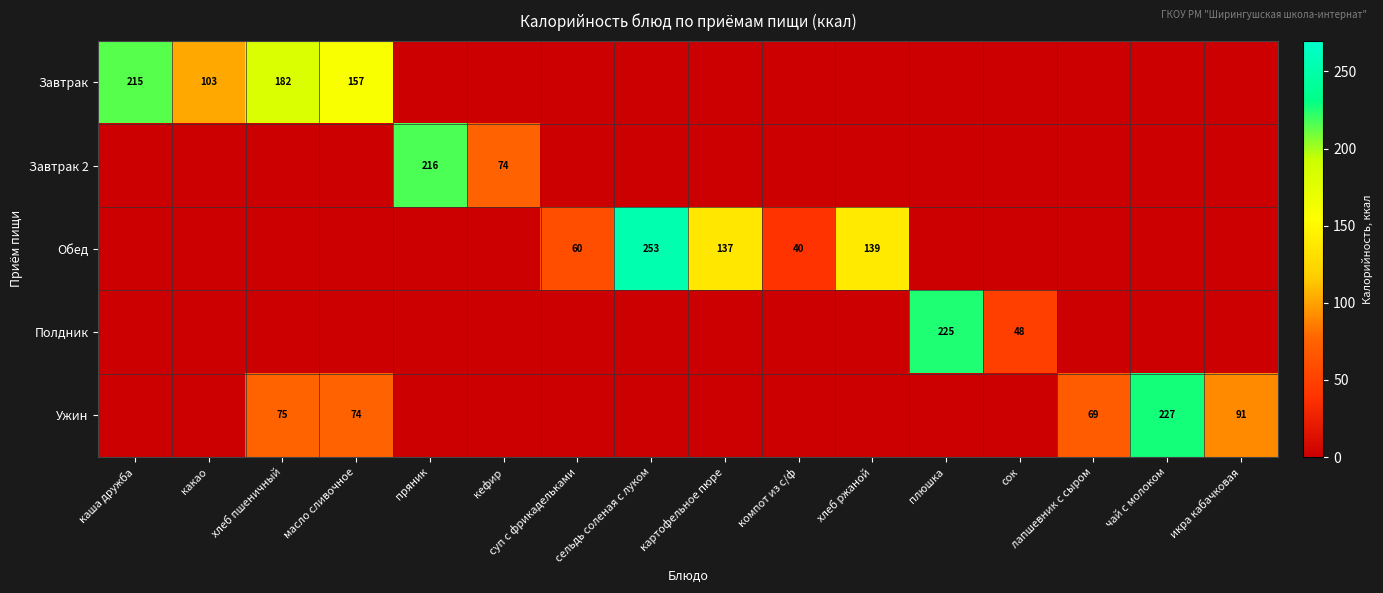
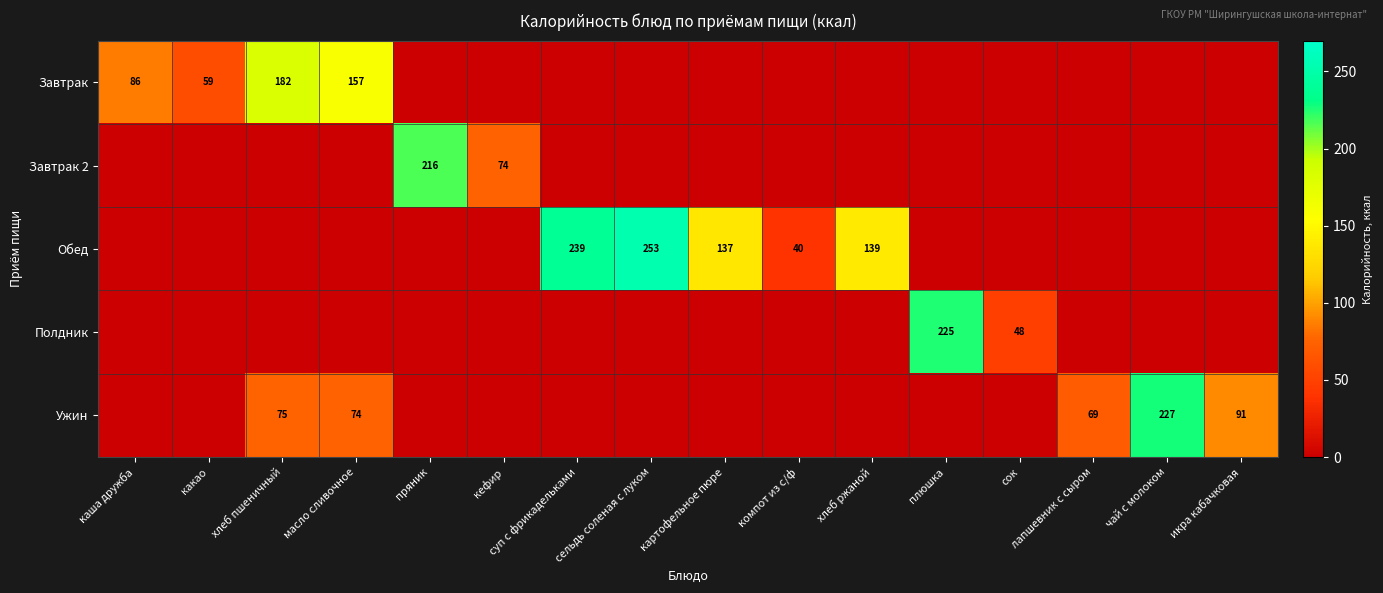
Завтрак, каша дружба: 215 -> 86
Завтрак, какао: 103 -> 59
Обед, суп с фрикадельками: 60 -> 239
